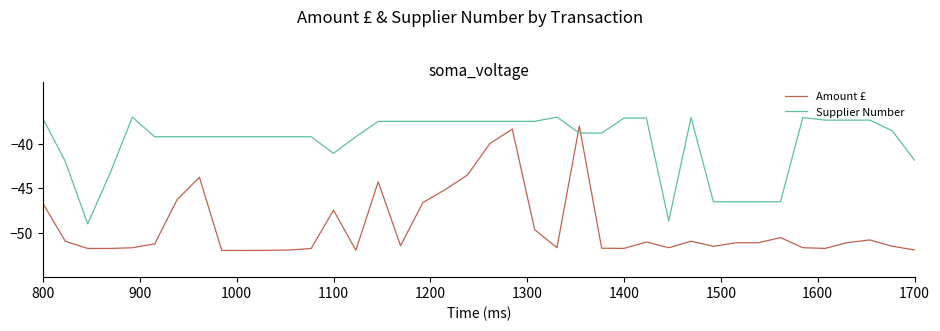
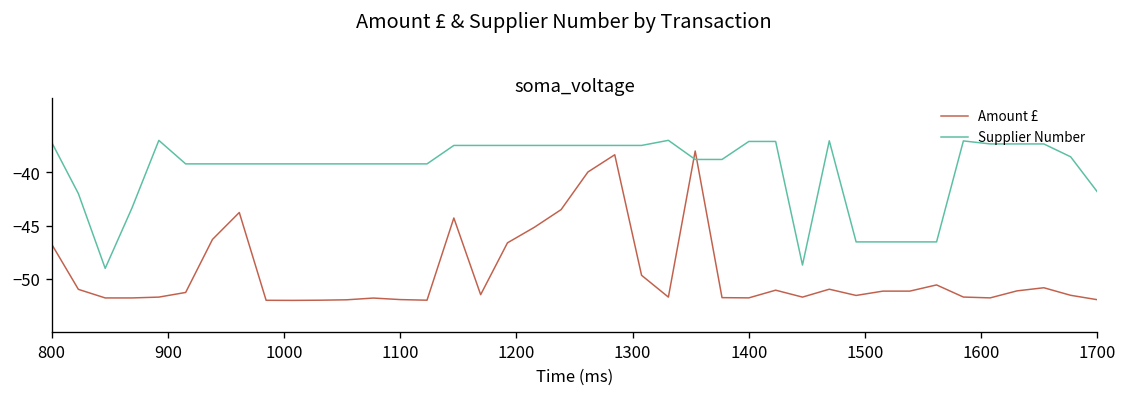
Amount £, 1100: -47 -> -52
Supplier Number, 1100: -41 -> -39
